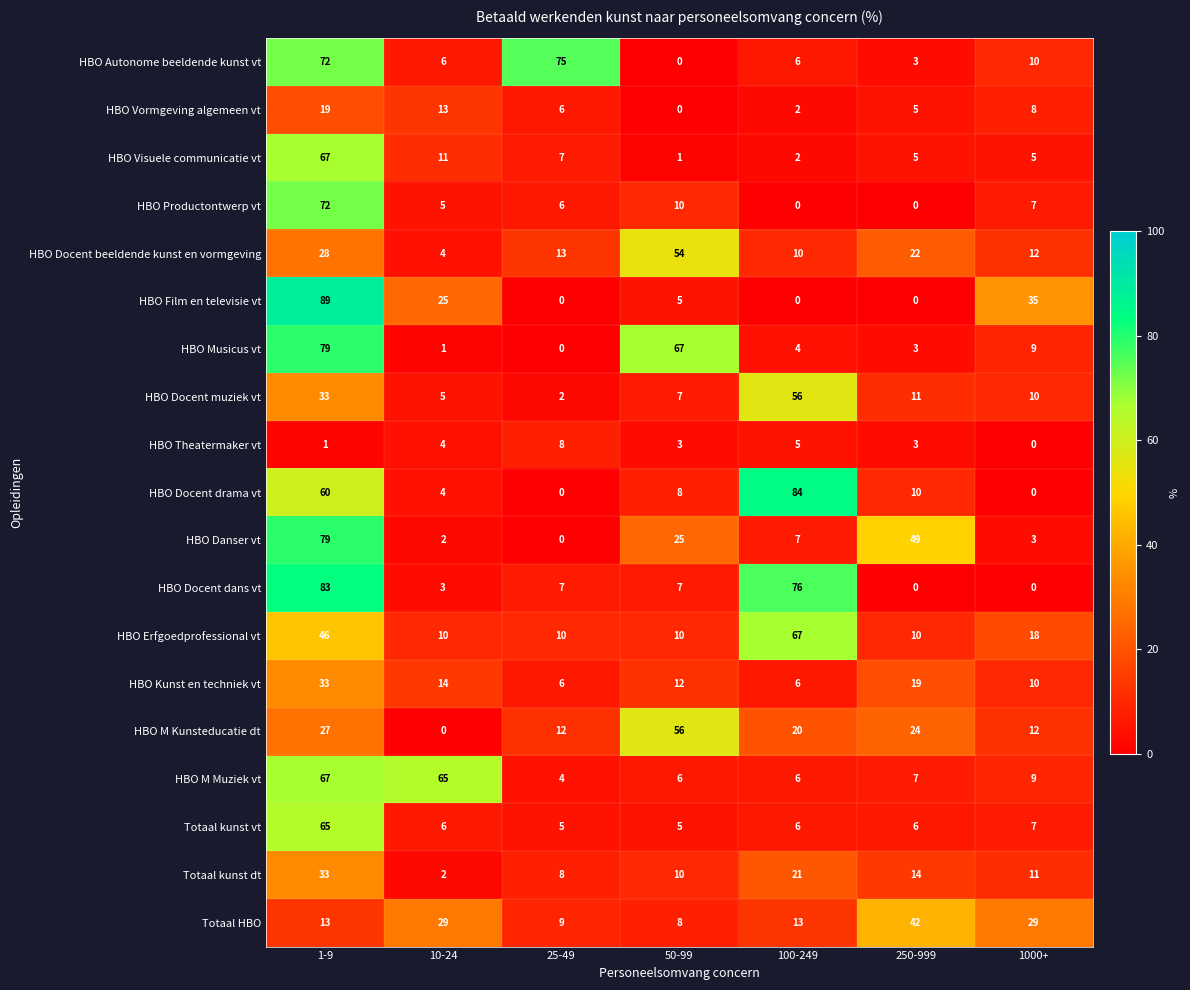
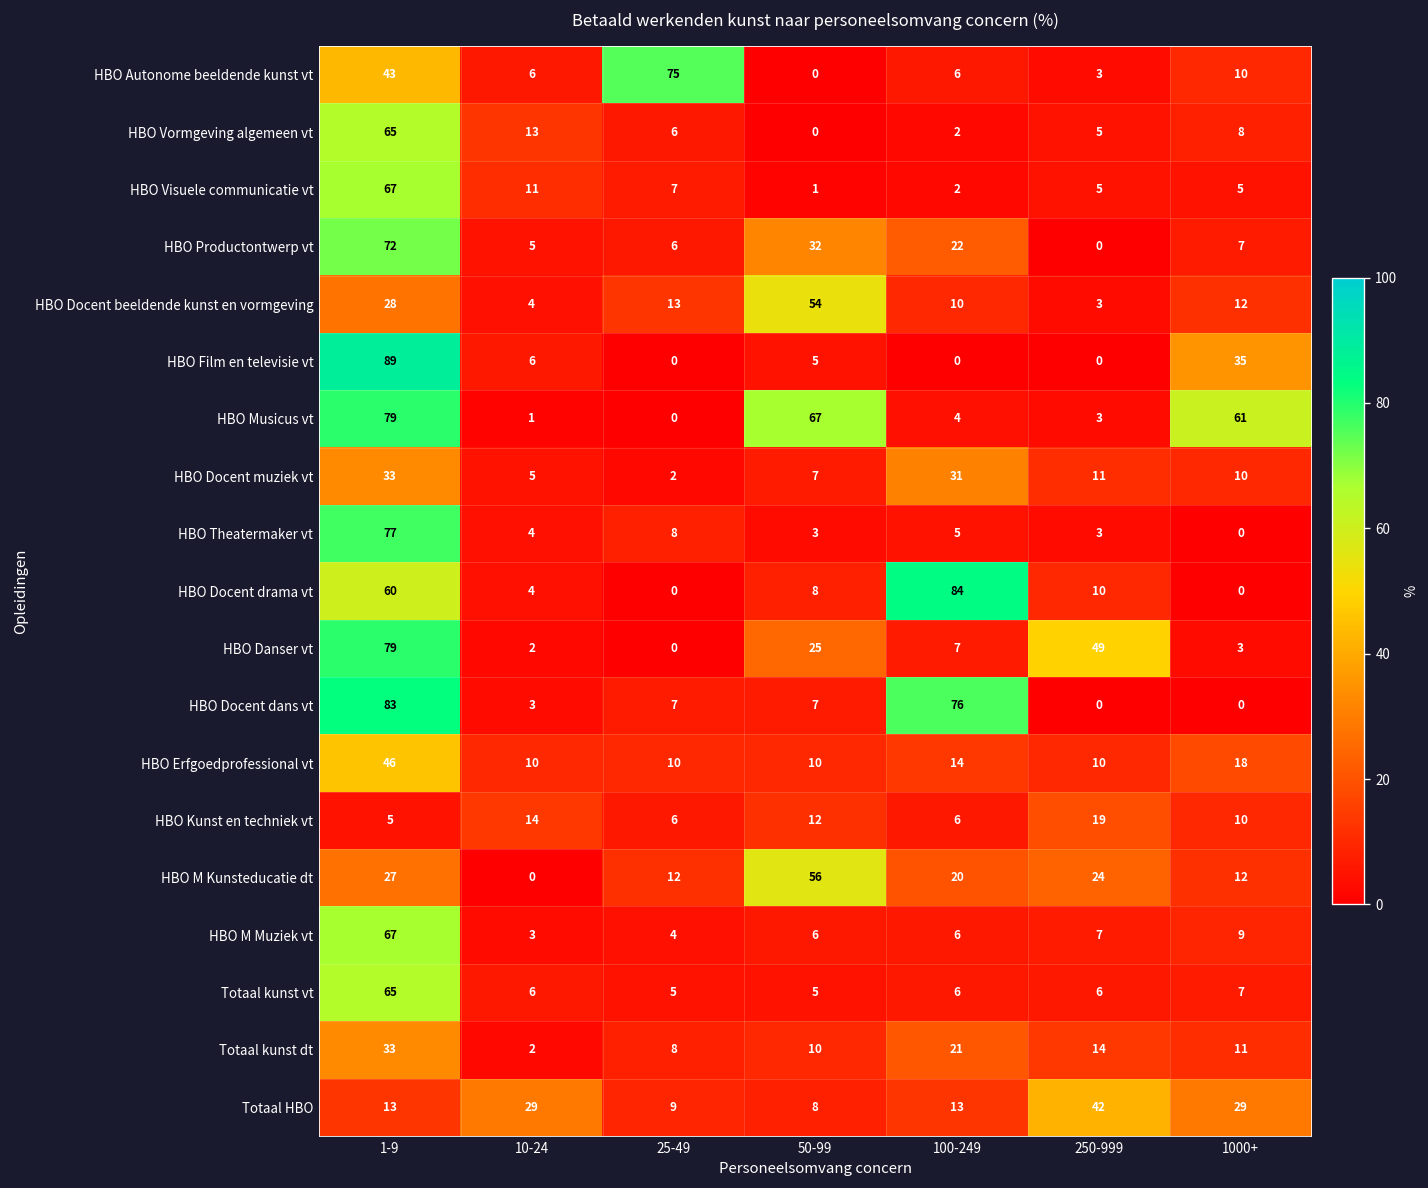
HBO Autonome beeldende kunst vt, 1-9: 72 -> 43
HBO Vormgeving algemeen vt, 1-9: 19 -> 65
HBO Productontwerp vt, 50-99: 10 -> 32
HBO Productontwerp vt, 100-249: 0 -> 22
HBO Docent beeldende kunst en vormgeving, 250-999: 22 -> 3
HBO Film en televisie vt, 10-24: 25 -> 6
HBO Musicus vt, 1000+: 9 -> 61
HBO Docent muziek vt, 100-249: 56 -> 31
HBO Theatermaker vt, 1-9: 1 -> 77
HBO Erfgoedprofessional vt, 100-249: 67 -> 14
HBO Kunst en techniek vt, 1-9: 33 -> 5
HBO M Muziek vt, 10-24: 65 -> 3
